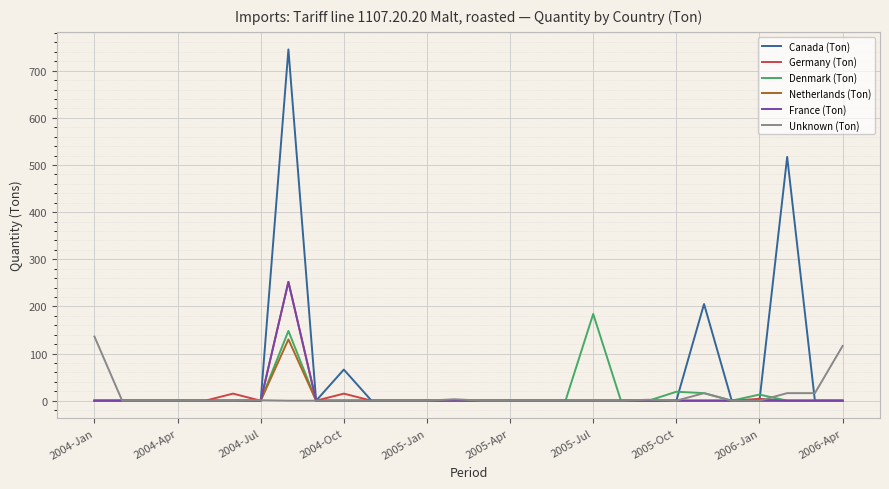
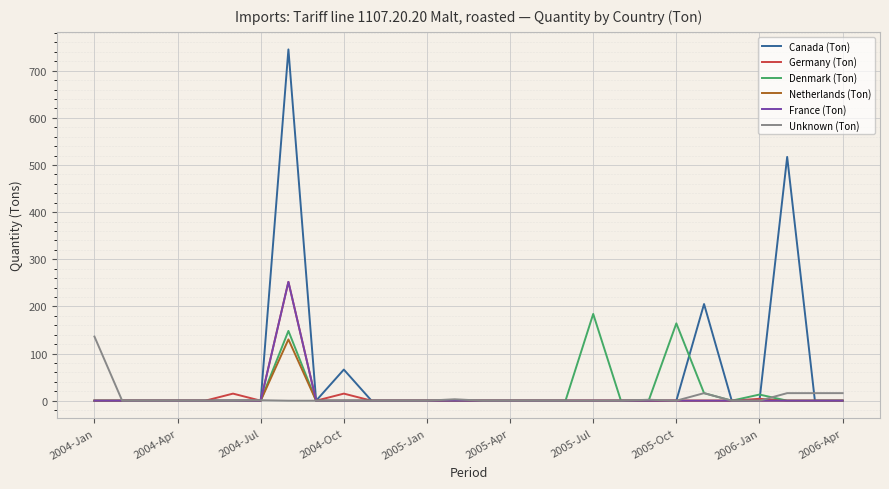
Denmark (Ton), 2005-Oct: 20 -> 160
Unknown (Ton), 2006-Apr: 120 -> 20
